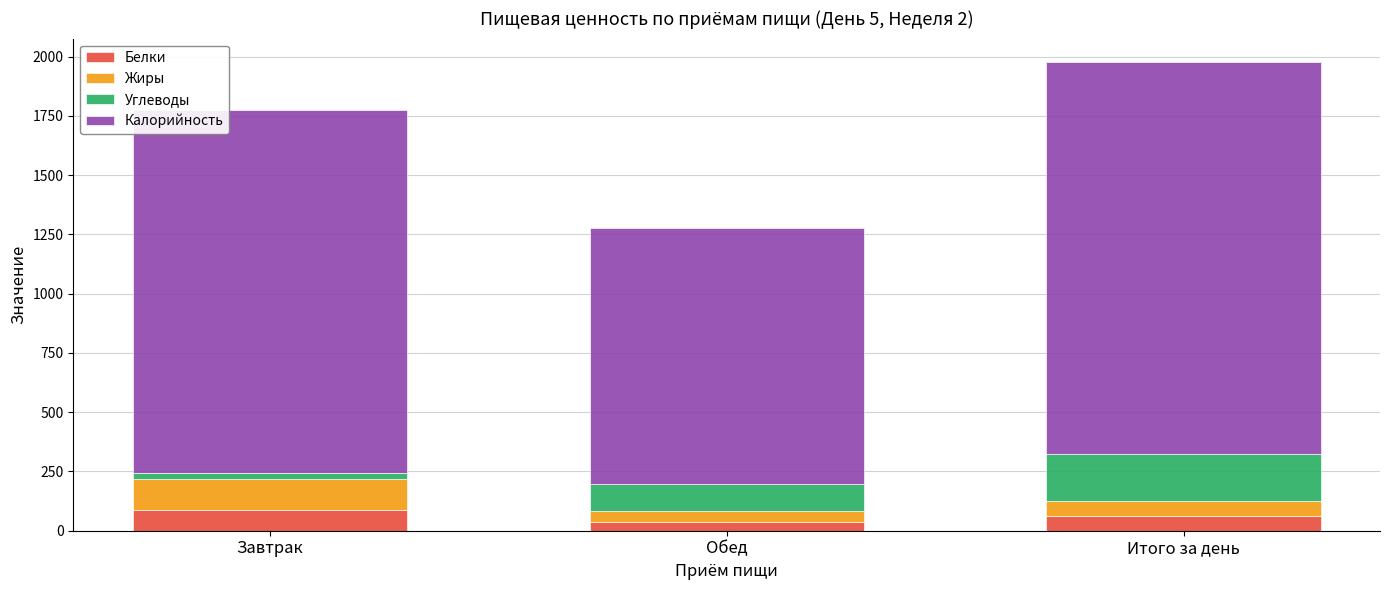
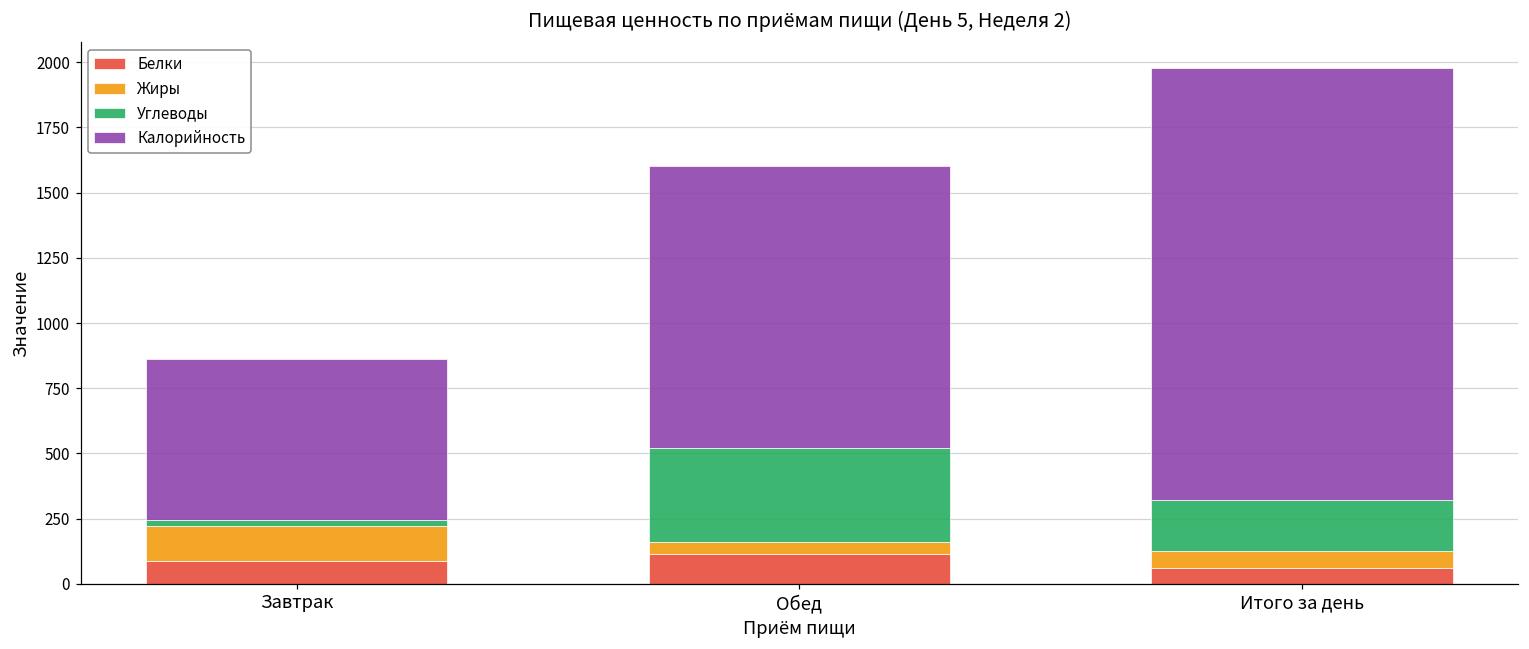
Калорийность, Завтрак: 1530 -> 620
Белки, Обед: 40 -> 120
Углеводы, Обед: 110 -> 360
